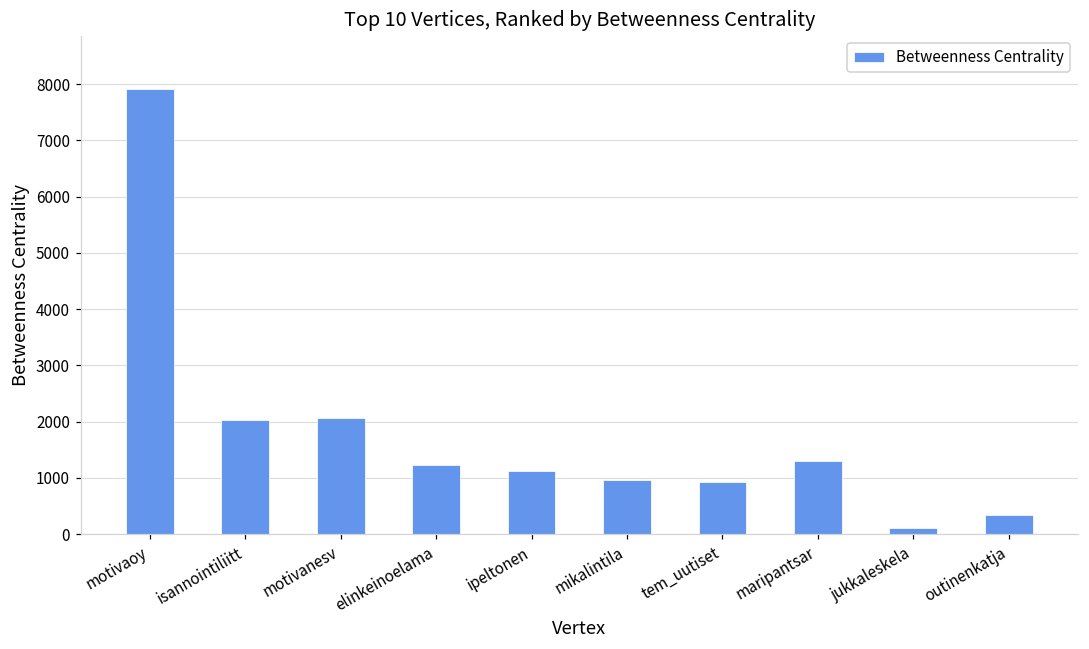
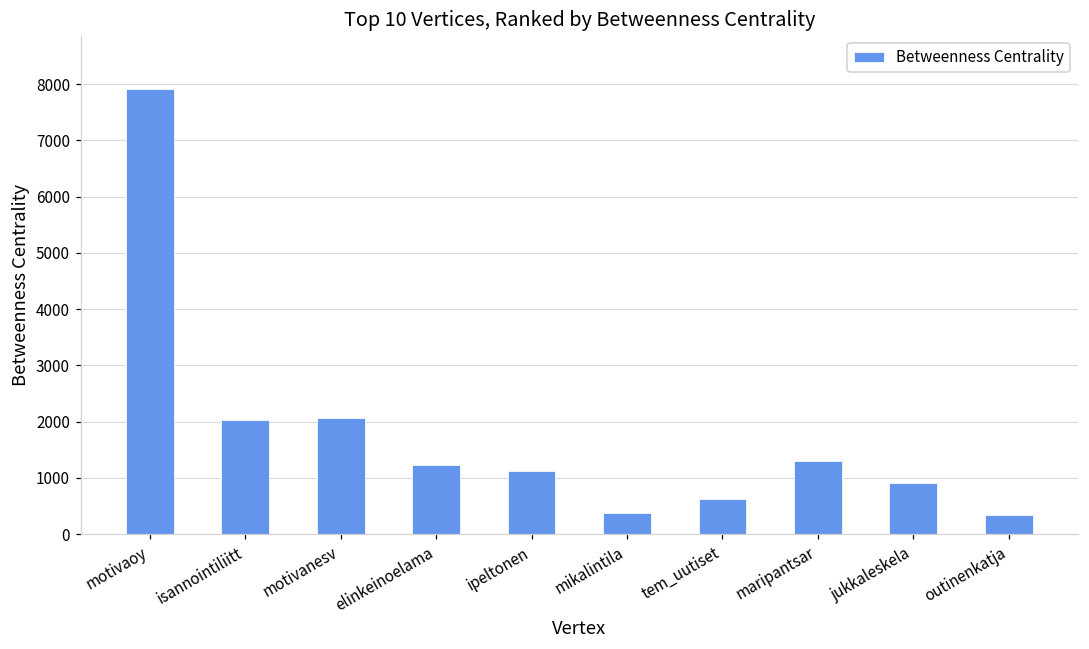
mikalintila: 1000 -> 400
tem_uutiset: 900 -> 600
jukkaleskela: 100 -> 900
